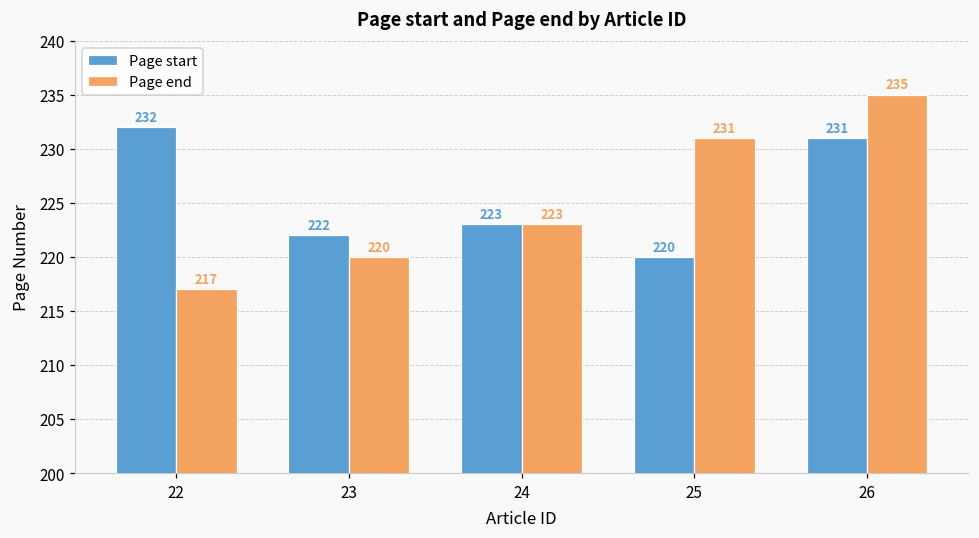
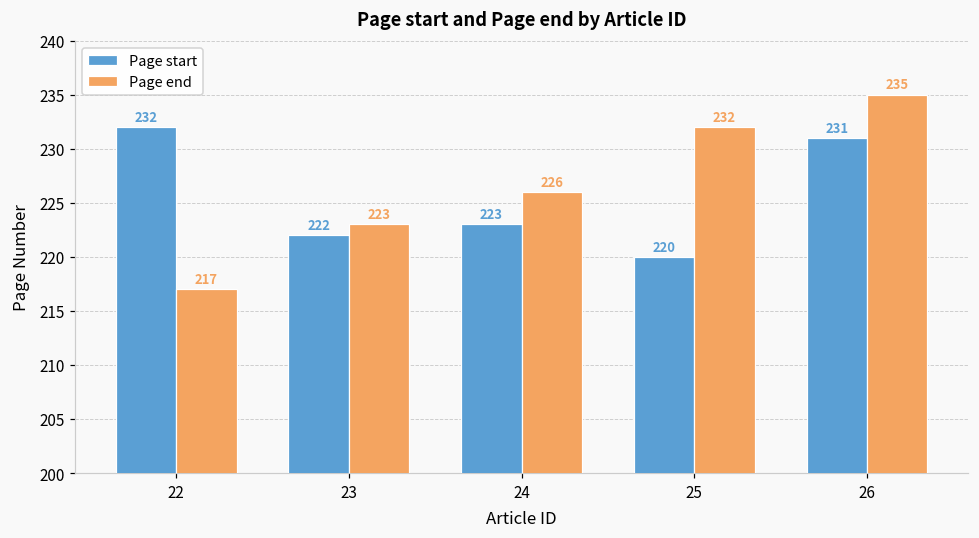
Page end, 23: 220 -> 223
Page end, 24: 223 -> 226
Page end, 25: 231 -> 232
